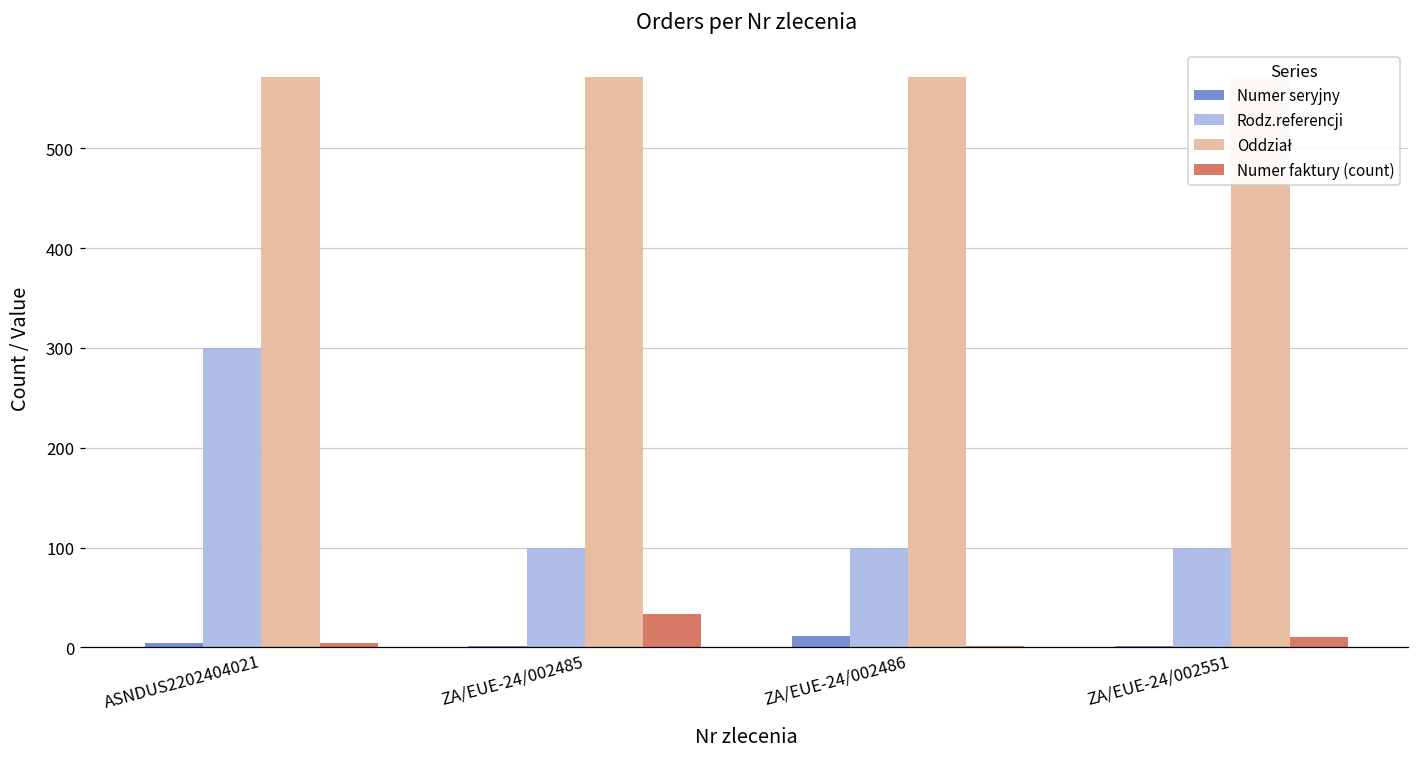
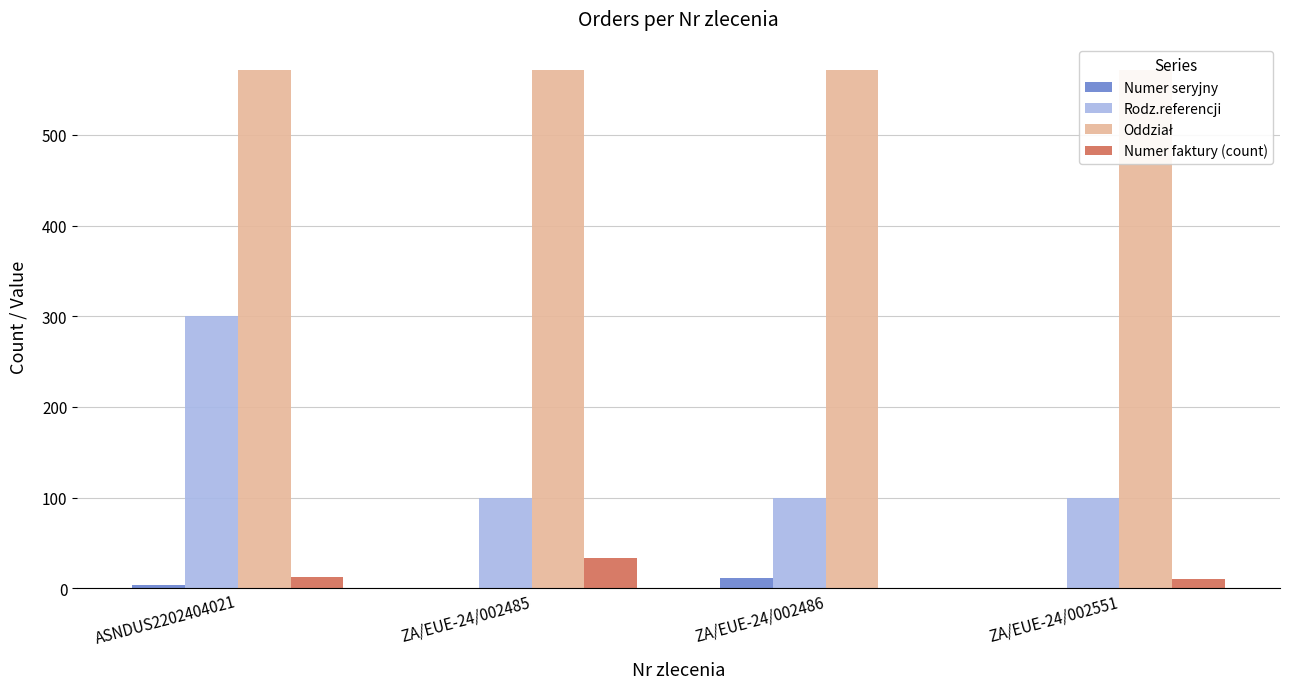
Numer faktury (count), ASNDUS2202404021: 0 -> 10
